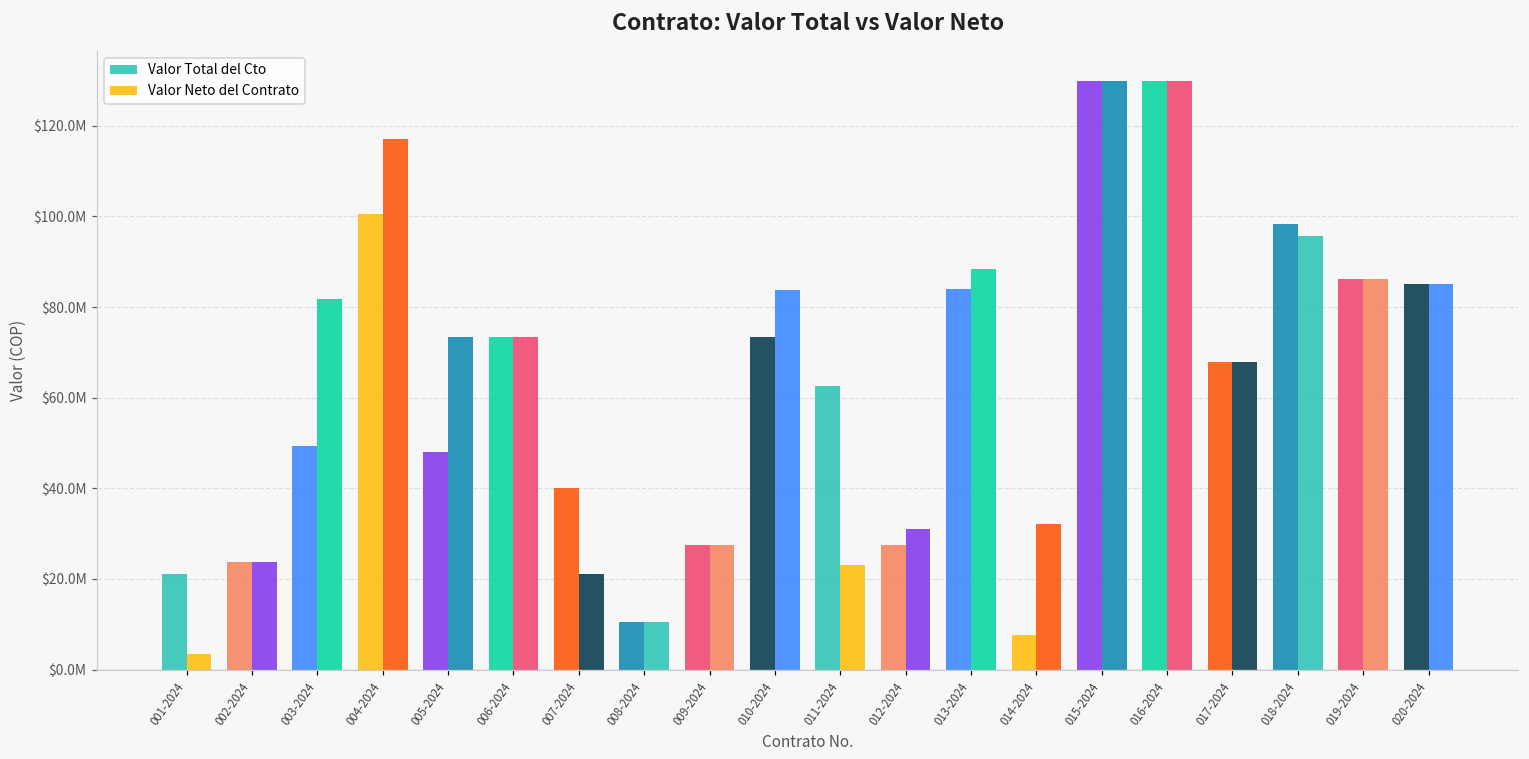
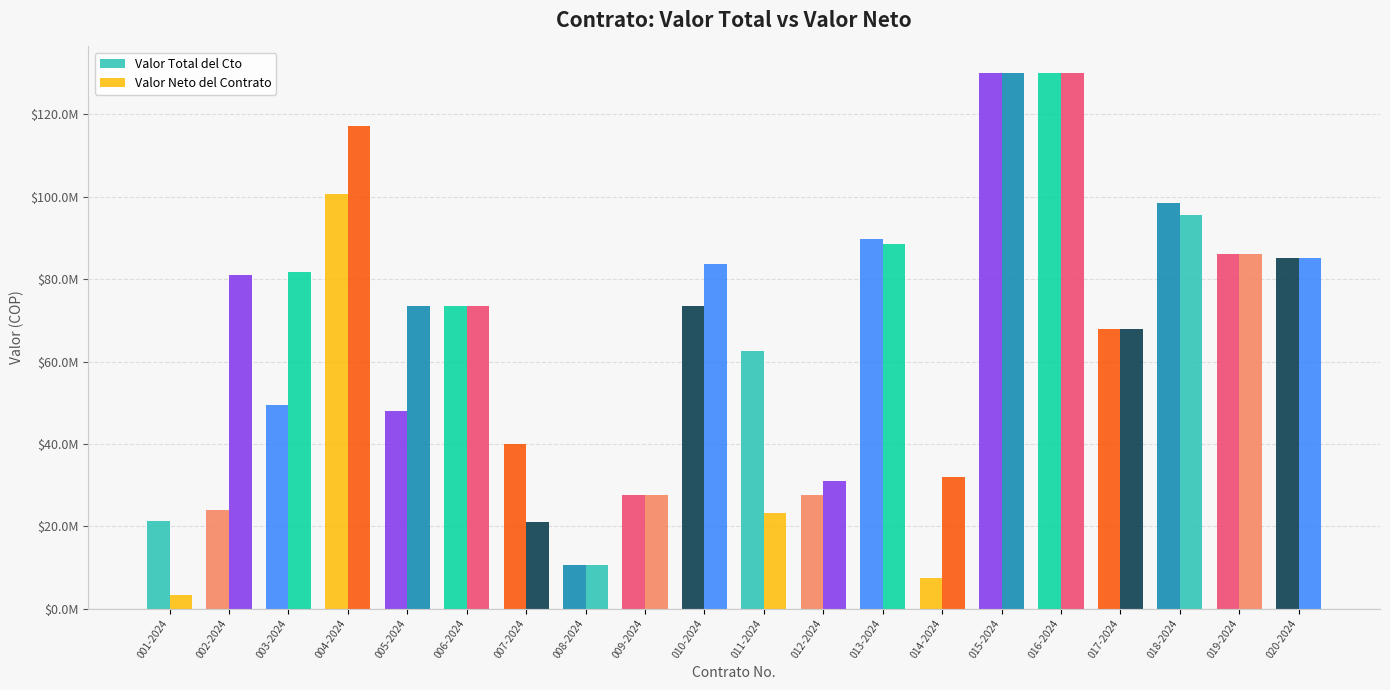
Valor Neto del Contrato, 002-2024: $24000000 -> $81000000
Valor Total del Cto, 013-2024: $84000000 -> $90000000
